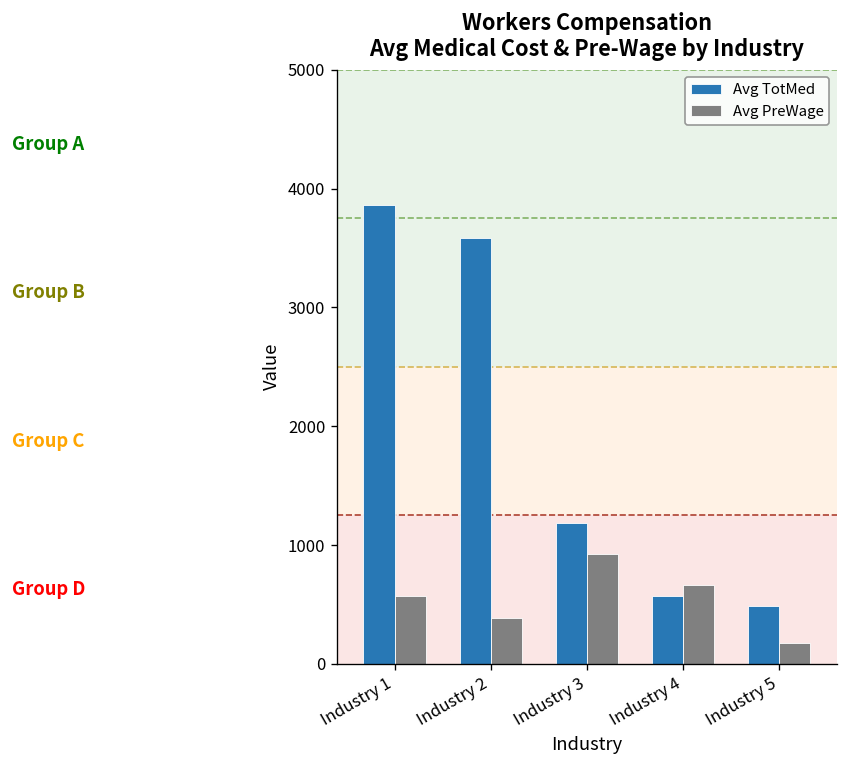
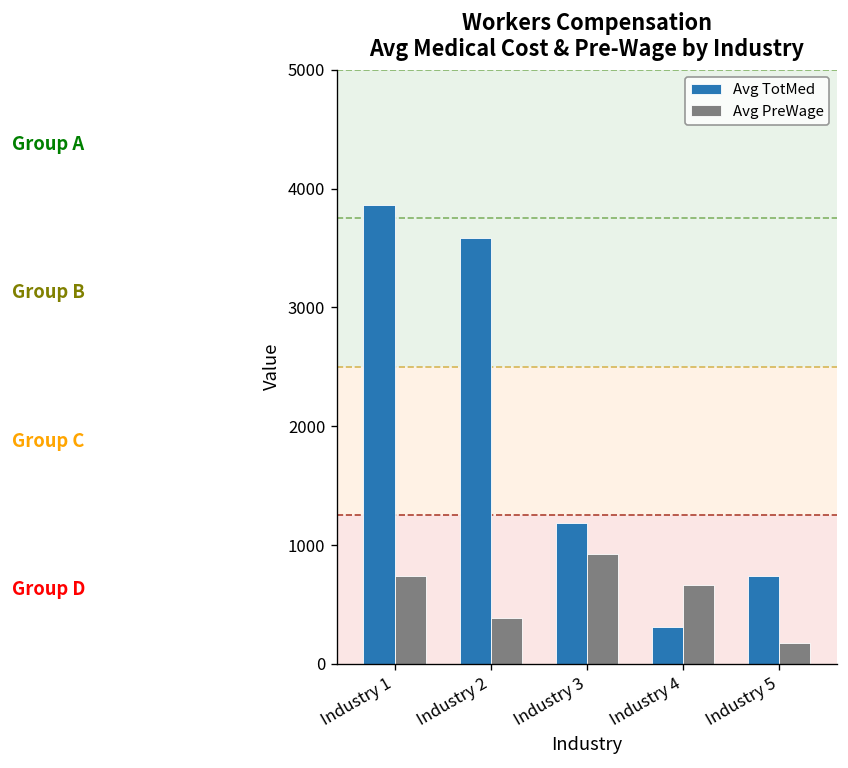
Avg PreWage, Industry 1: 600 -> 700
Avg TotMed, Industry 4: 600 -> 300
Avg TotMed, Industry 5: 500 -> 700
